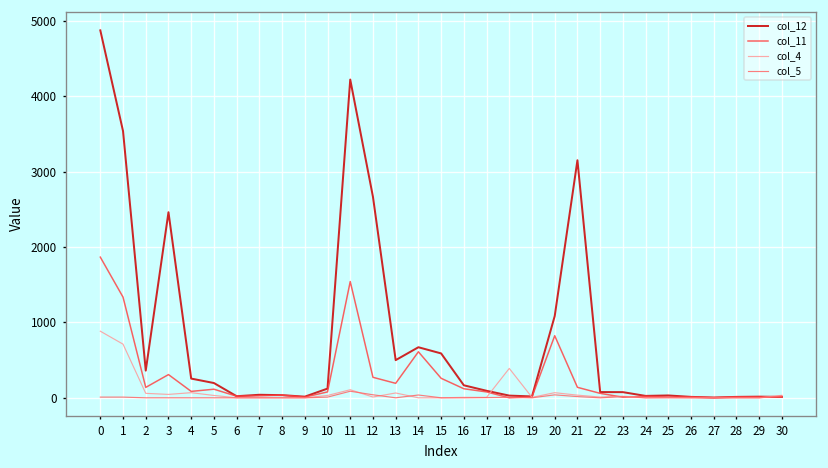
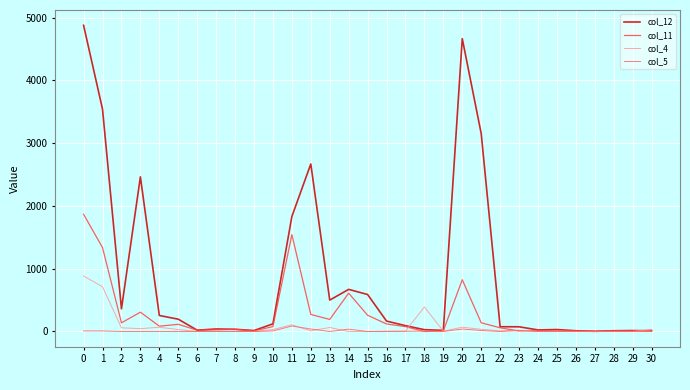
col_12, 11: 4200 -> 1800
col_12, 20: 1100 -> 4700
